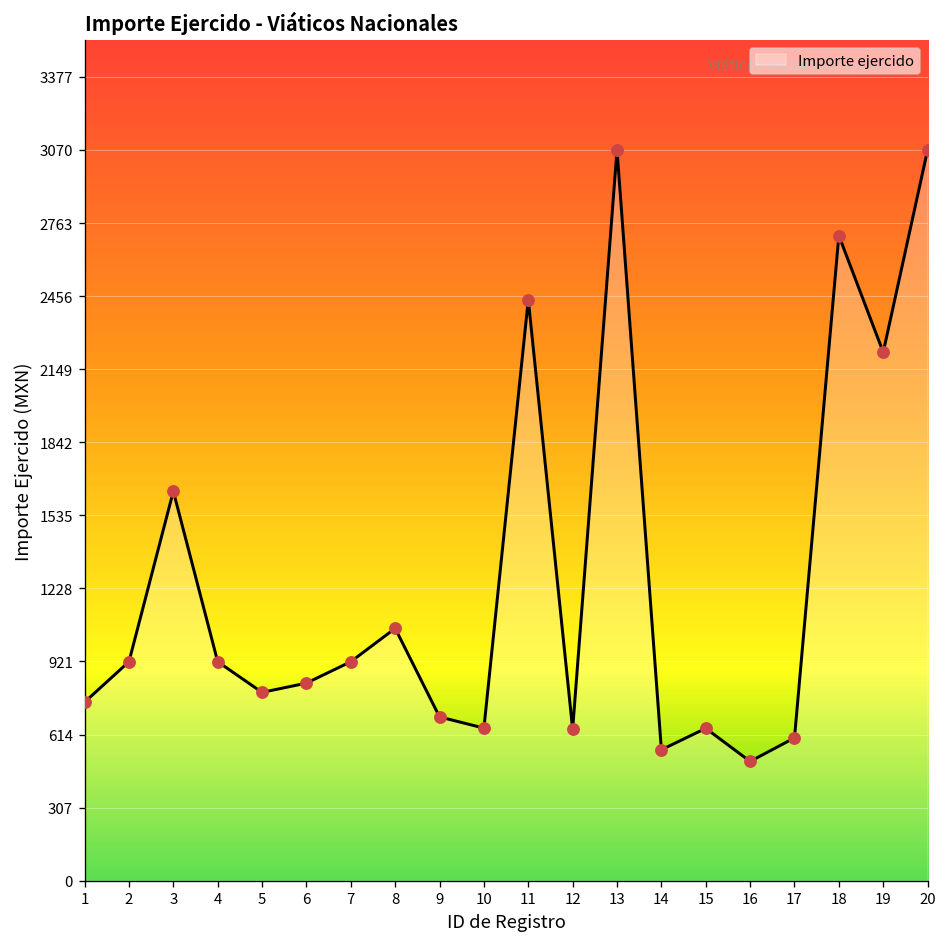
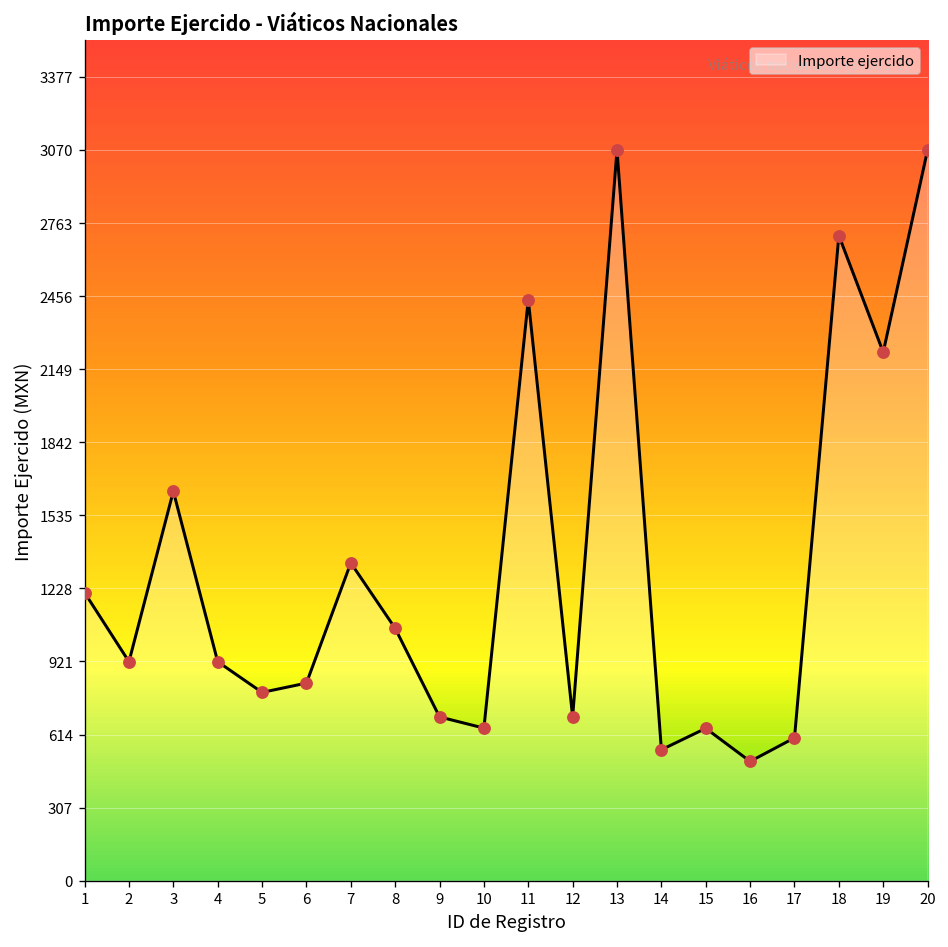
1: 750 -> 1210
7: 920 -> 1340
12: 640 -> 690
